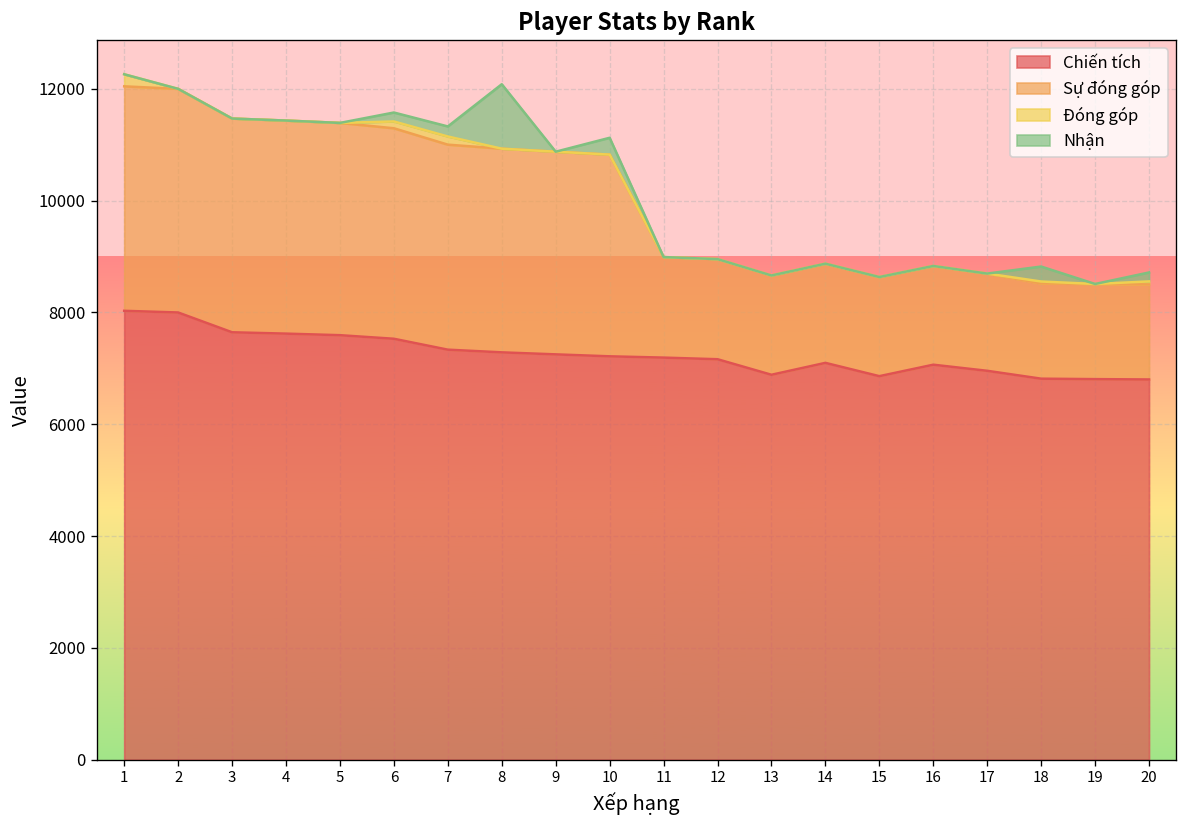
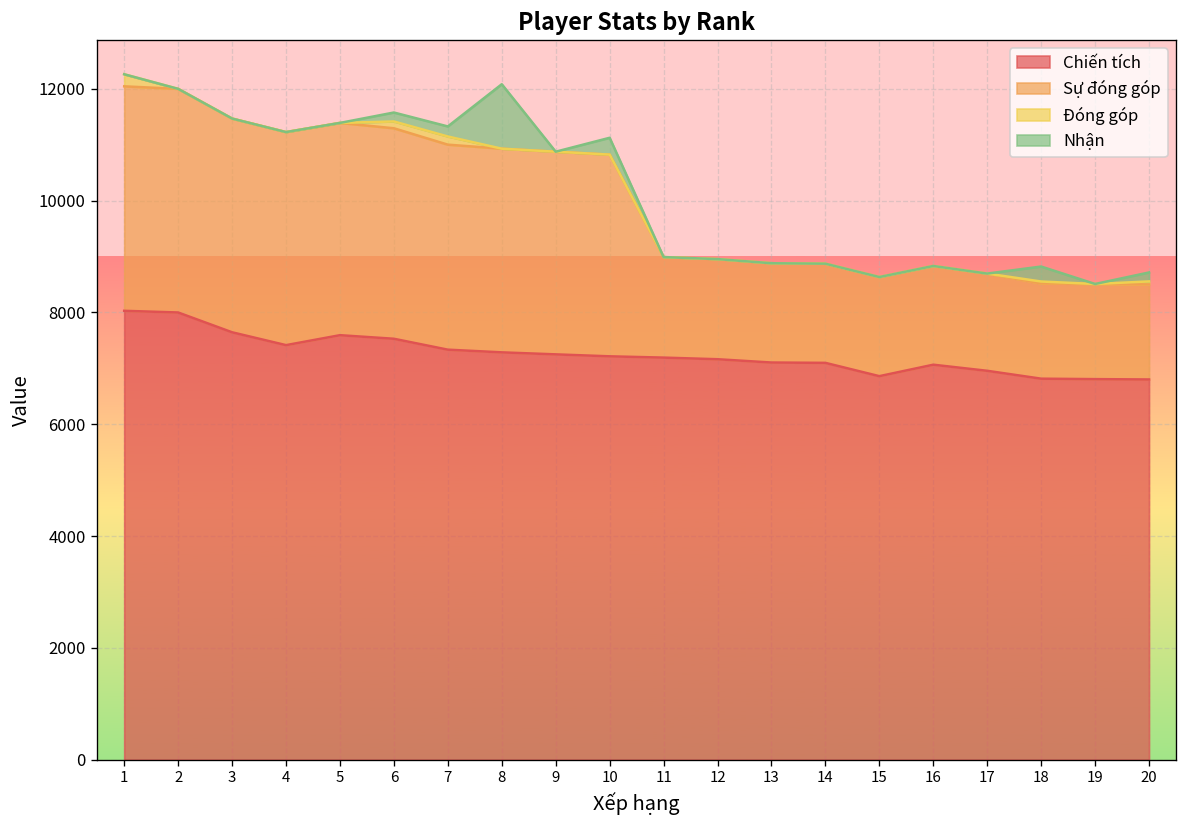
Chiến tích, 4: 7600 -> 7400
Chiến tích, 13: 6900 -> 7100
